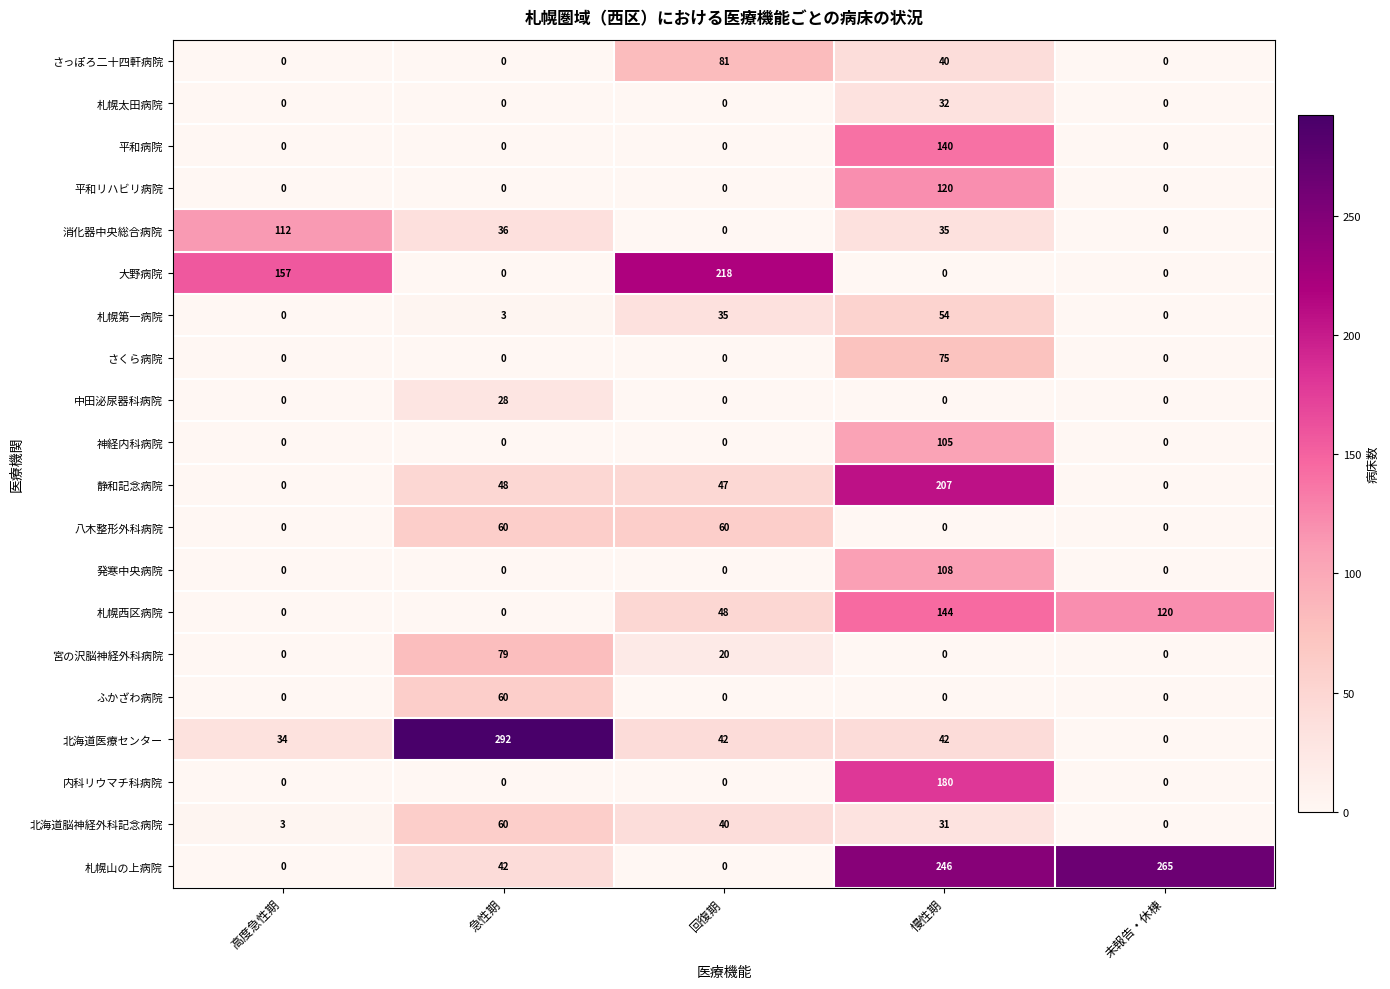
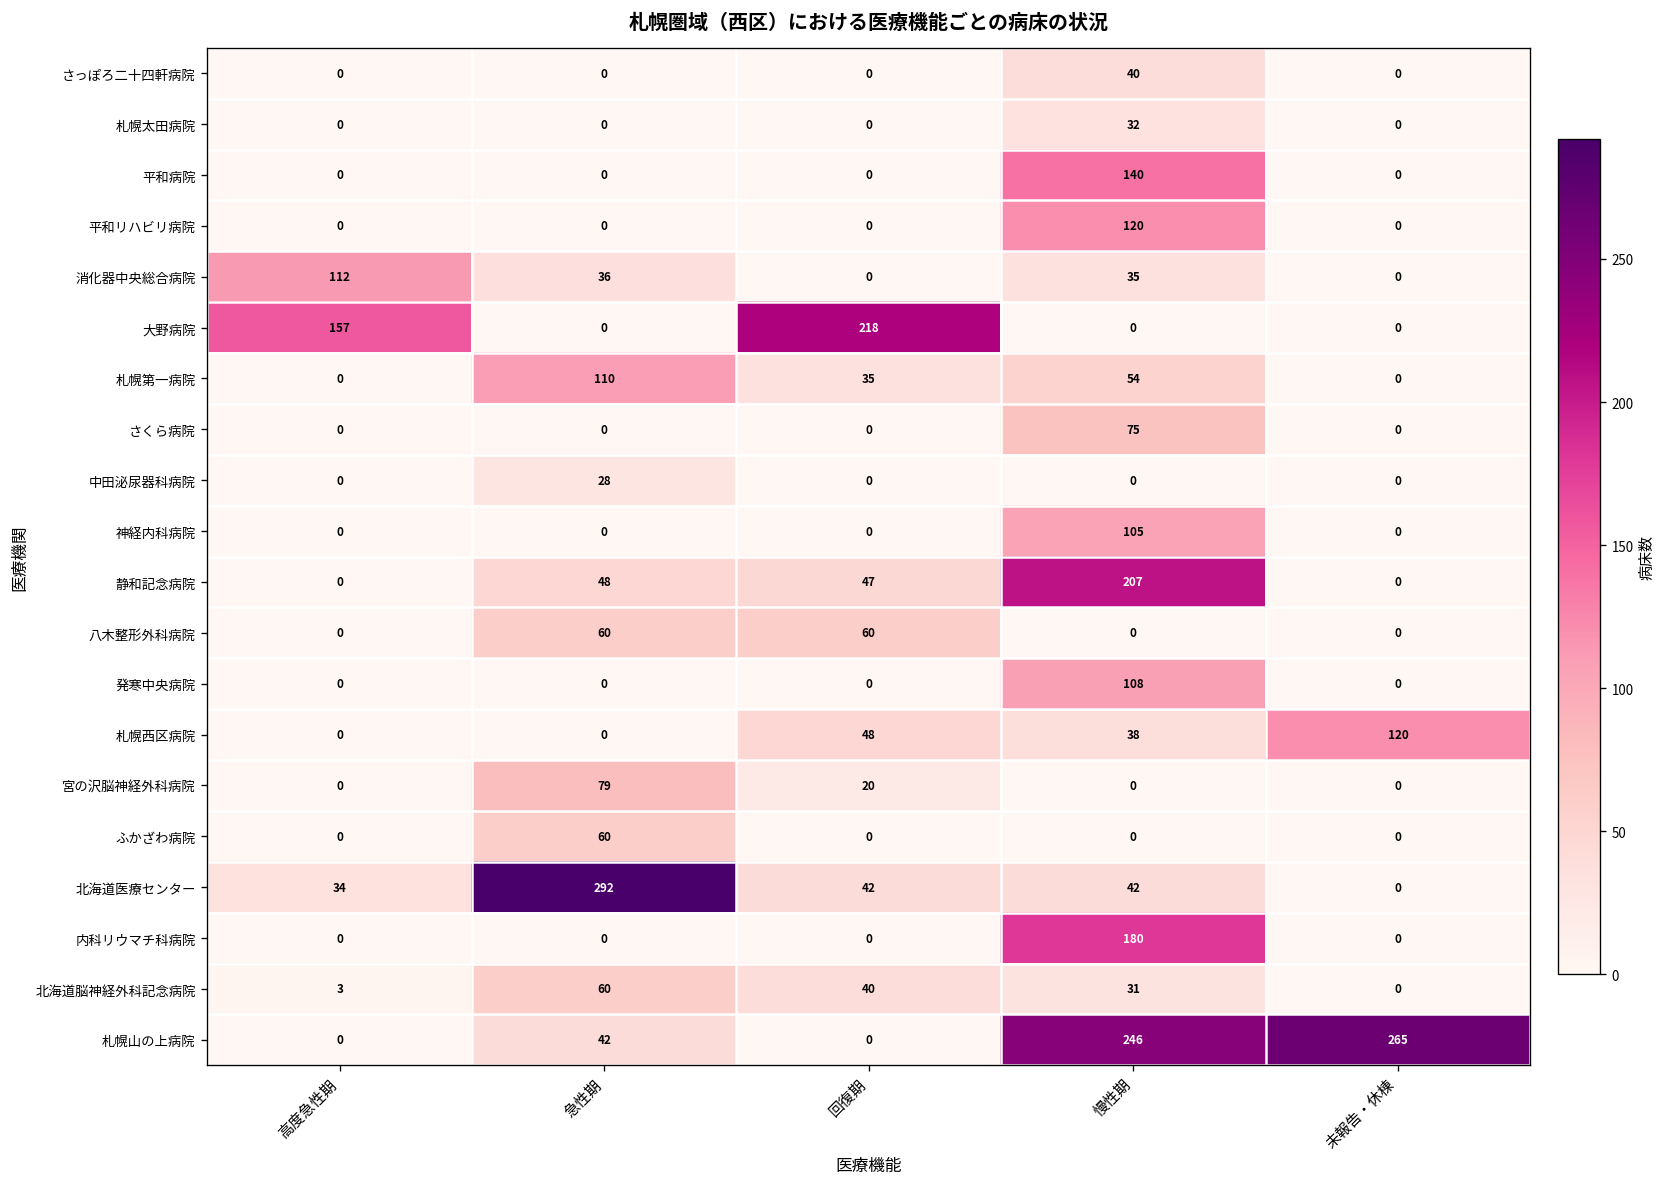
さっぽろ二十四軒病院, 回復期: 81 -> 0
札幌第一病院, 急性期: 3 -> 110
札幌西区病院, 慢性期: 144 -> 38
